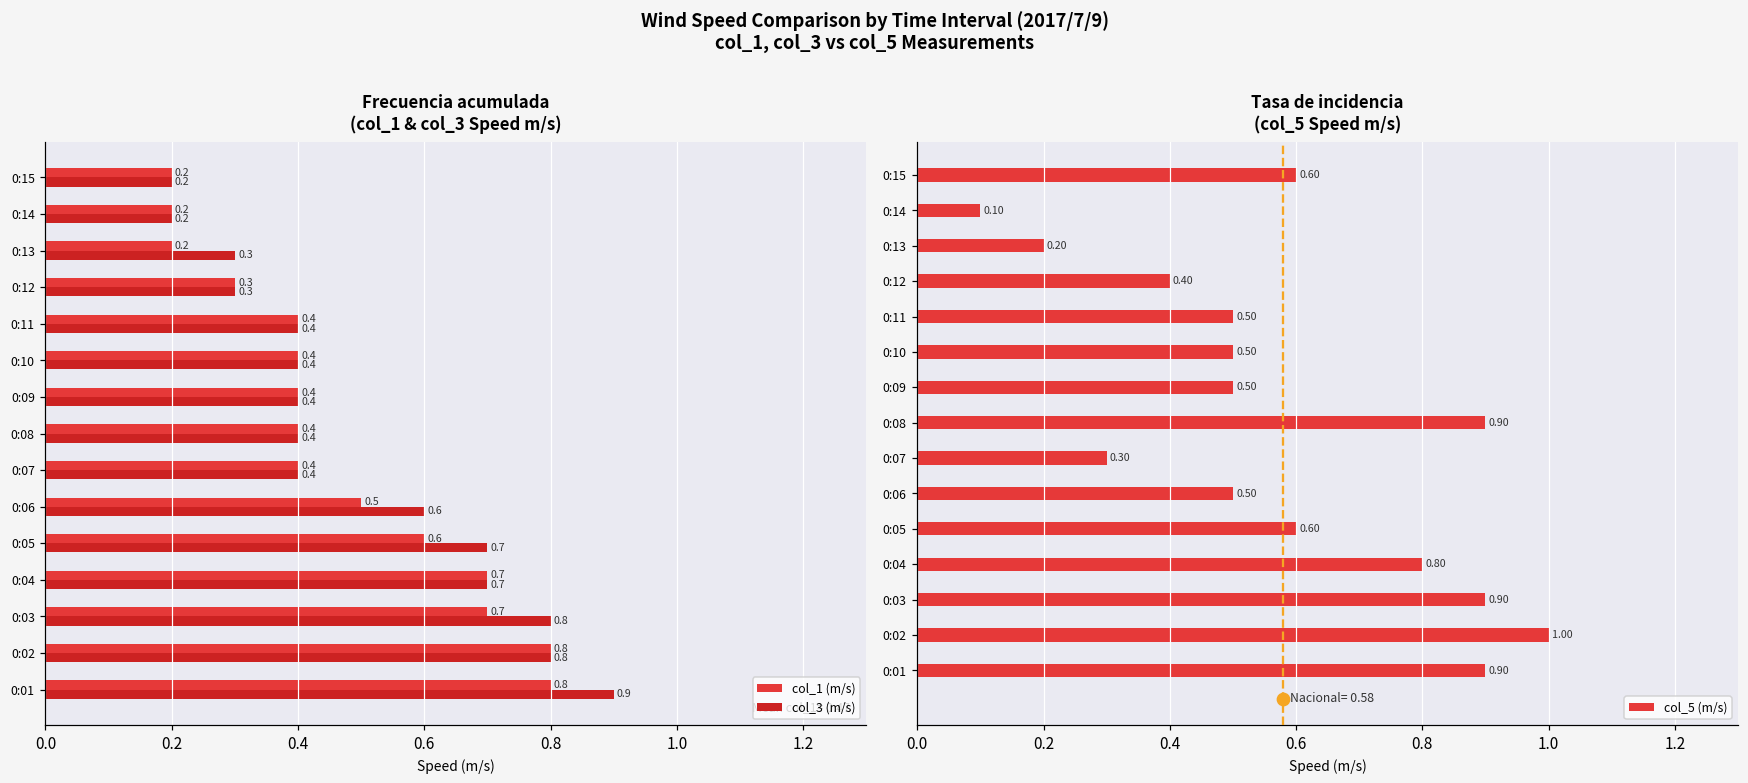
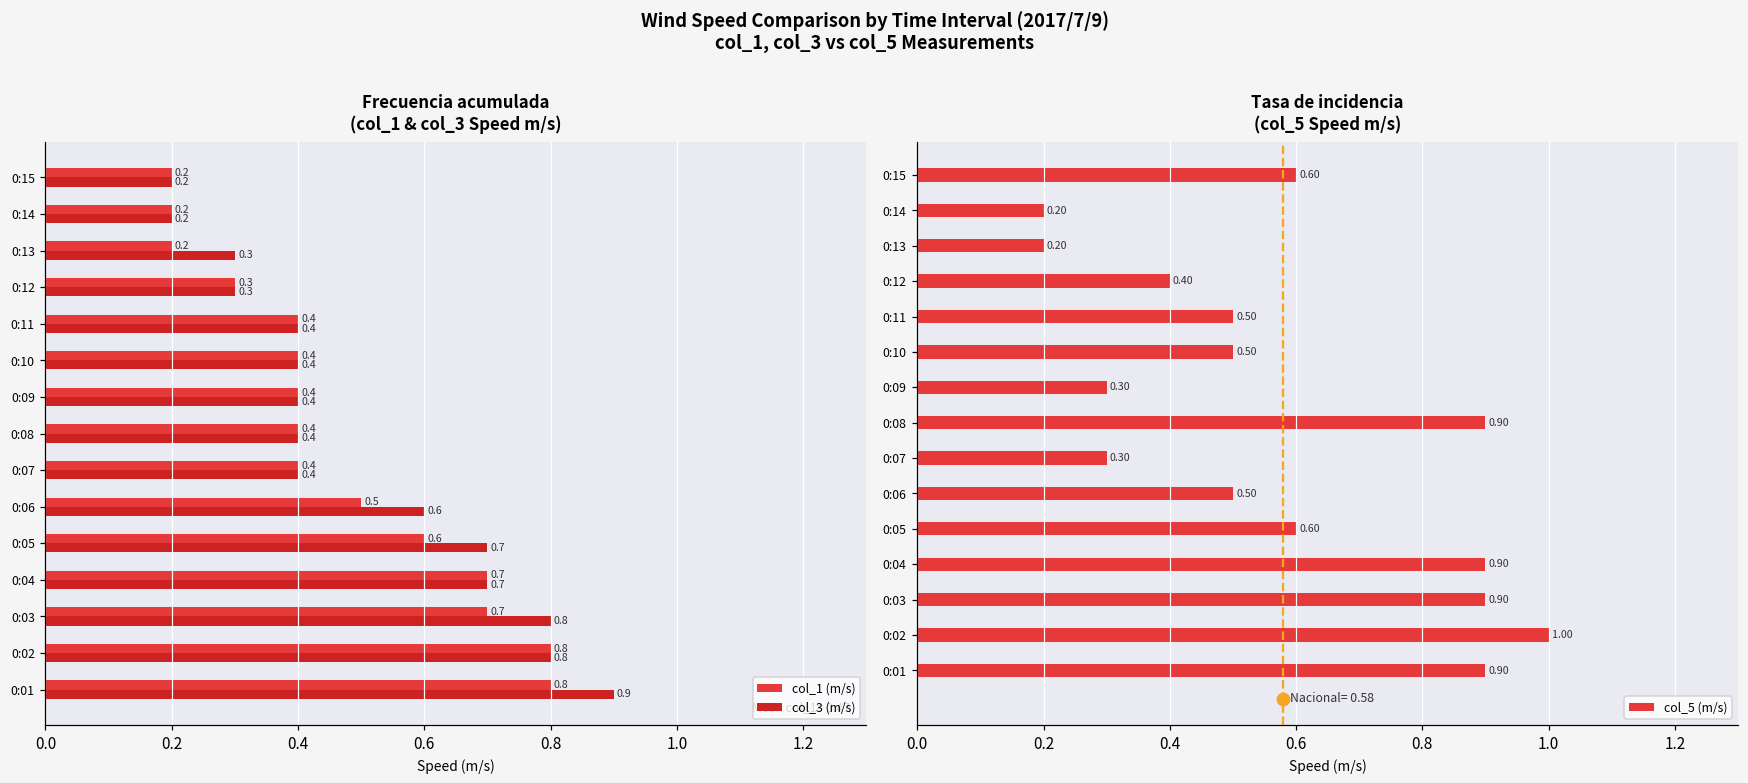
Tasa de incidencia (col_5 Speed m/s), col_5 (m/s), 0:14: 0.10 -> 0.20
Tasa de incidencia (col_5 Speed m/s), col_5 (m/s), 0:09: 0.50 -> 0.30
Tasa de incidencia (col_5 Speed m/s), col_5 (m/s), 0:04: 0.80 -> 0.90
